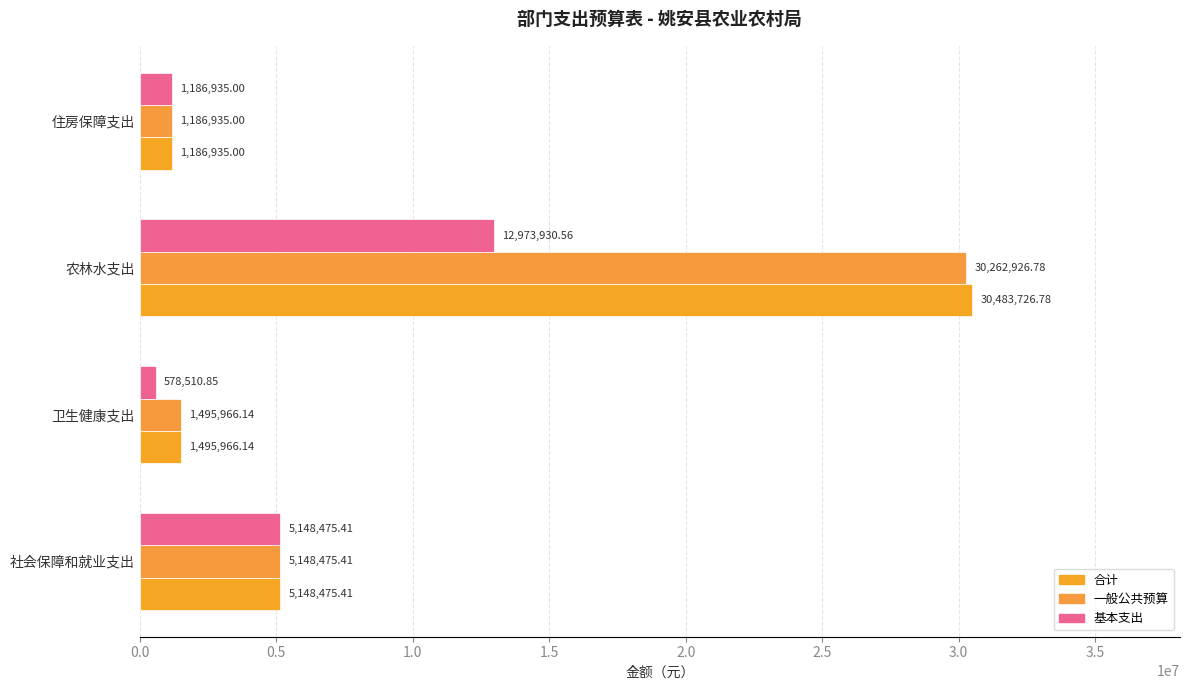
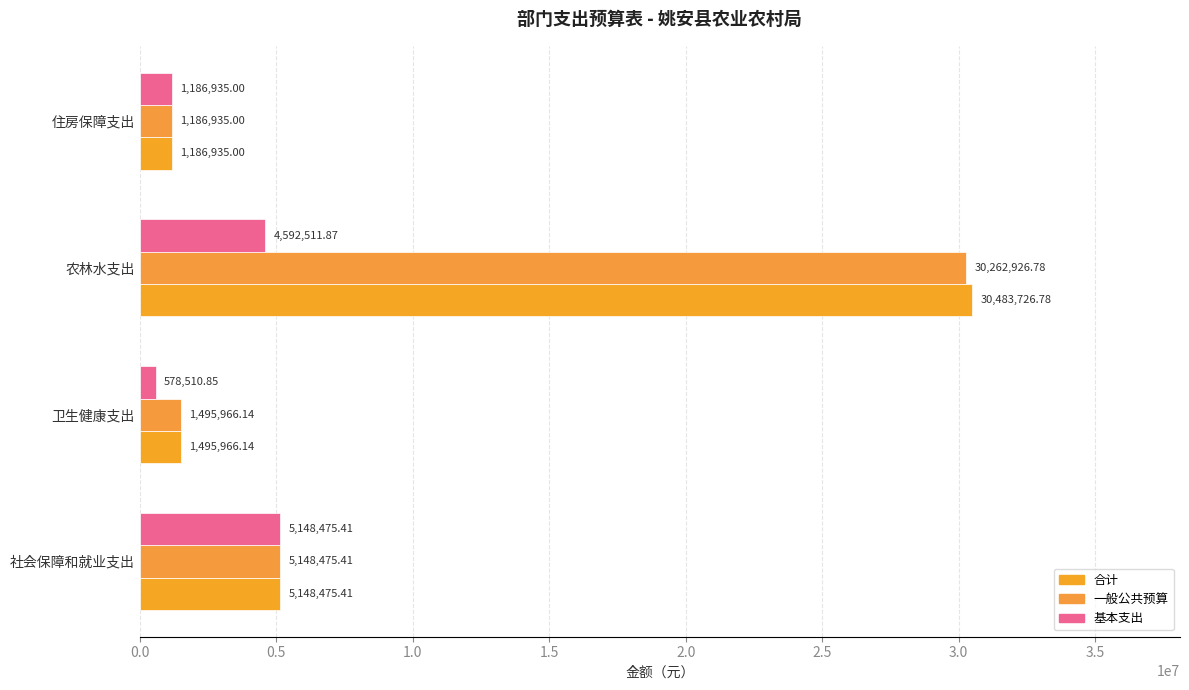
基本支出, 农林水支出: 12,973,930.56 -> 4,592,511.87
